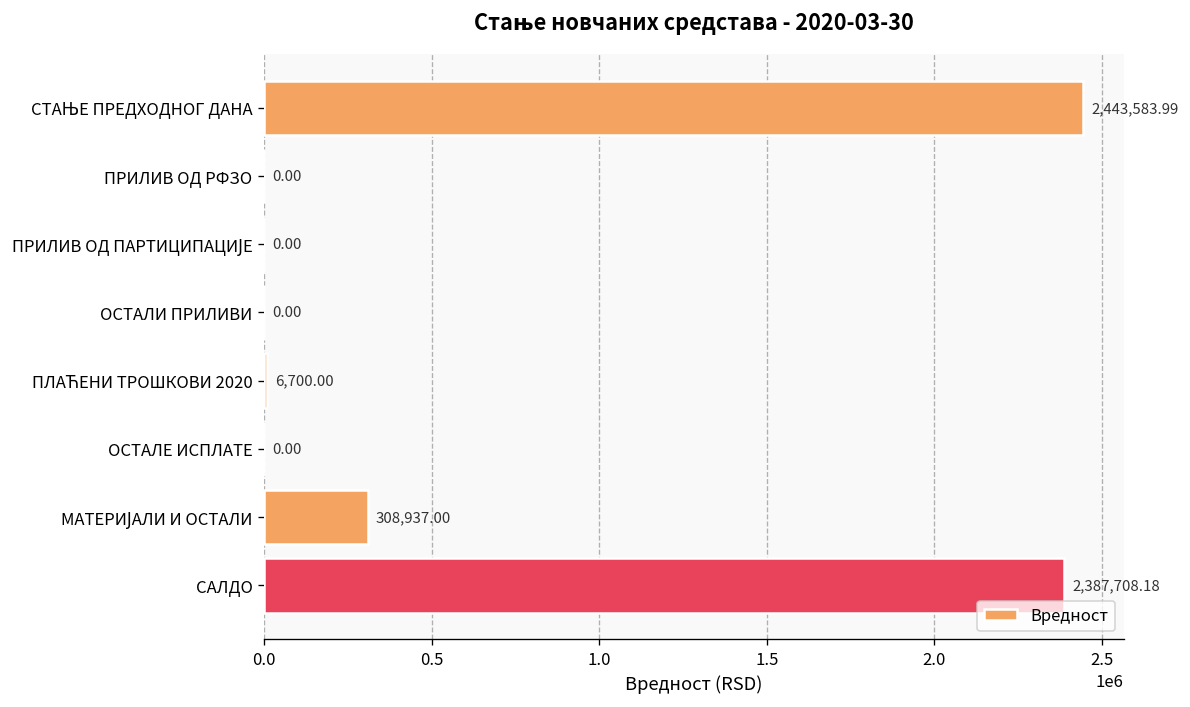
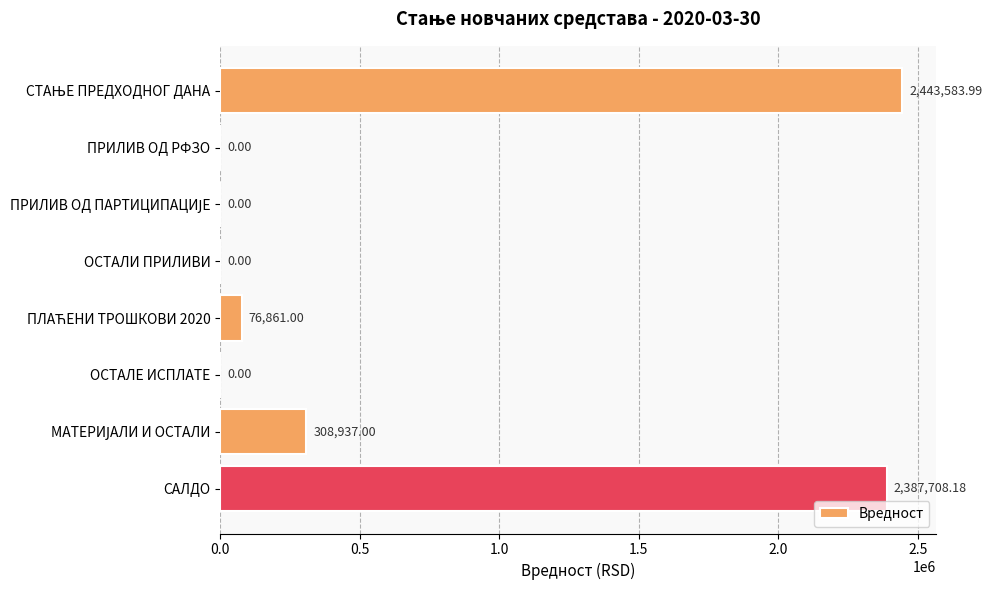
ПЛАЋЕНИ ТРОШКОВИ 2020: 6,700.00 -> 76,861.00
